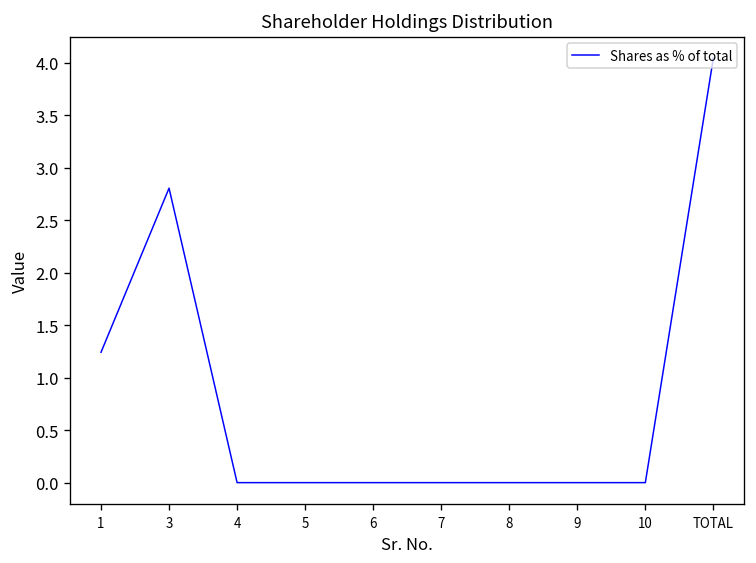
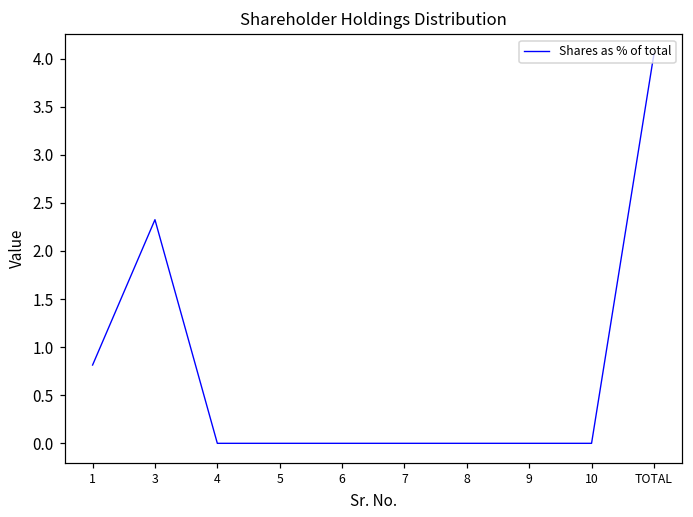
1: 1.2 -> 0.8
3: 2.8 -> 2.3
